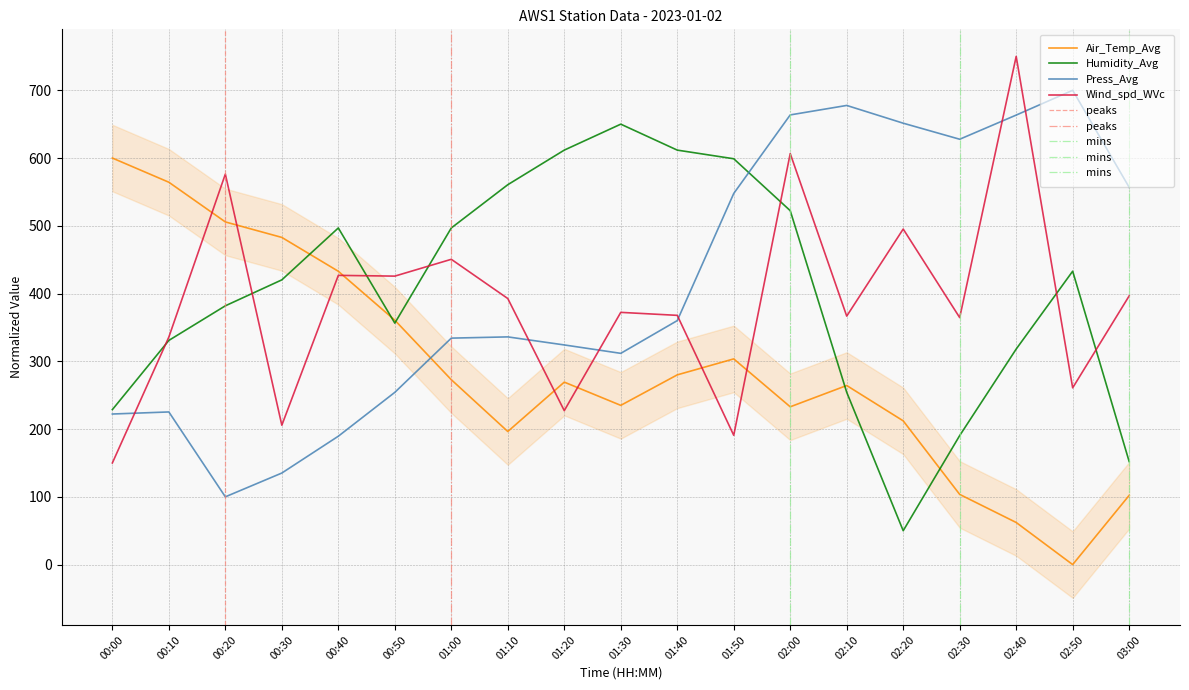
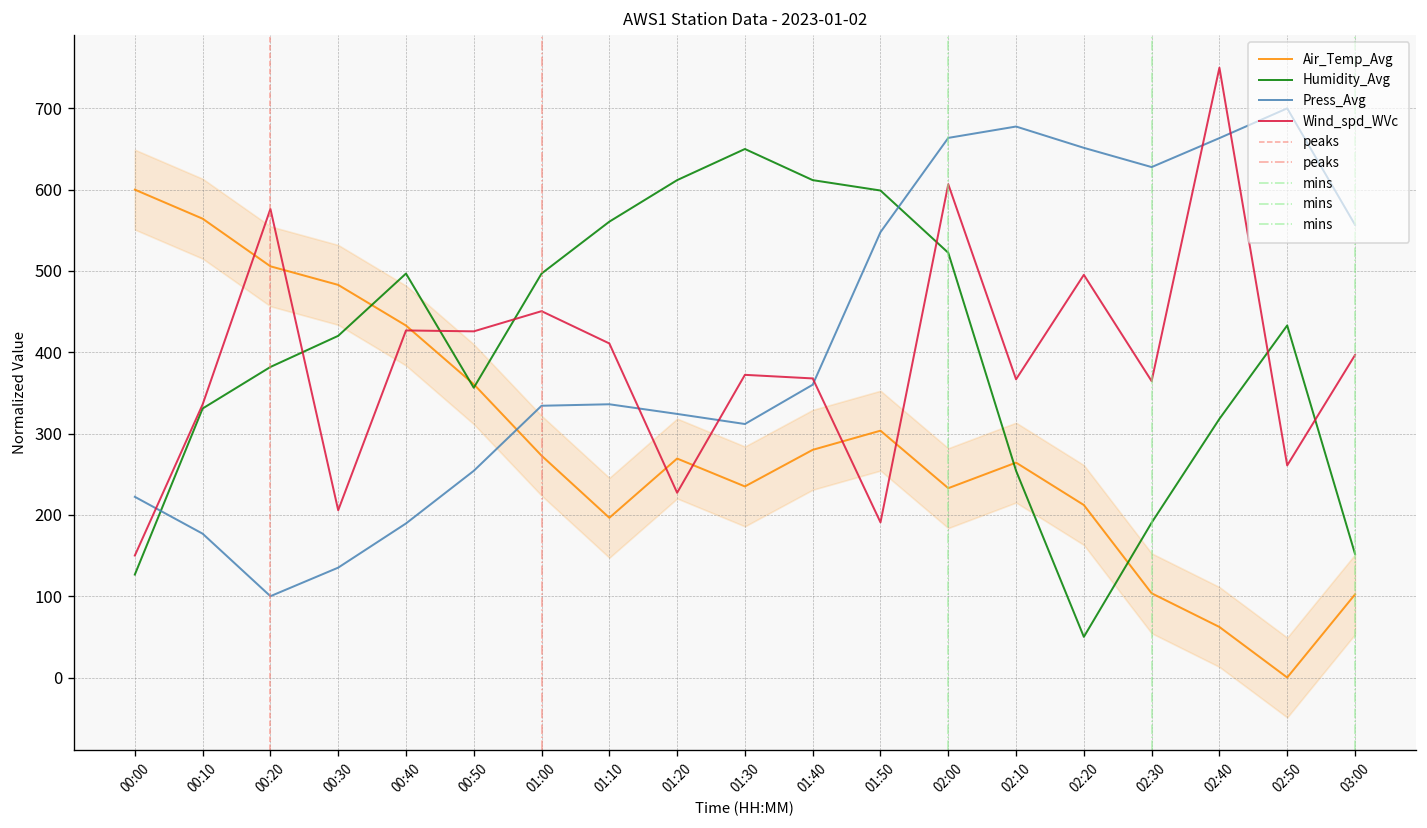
Humidity_Avg, 00:00: 230 -> 130
Press_Avg, 00:10: 230 -> 180
Wind_spd_WVc, 01:10: 390 -> 410
